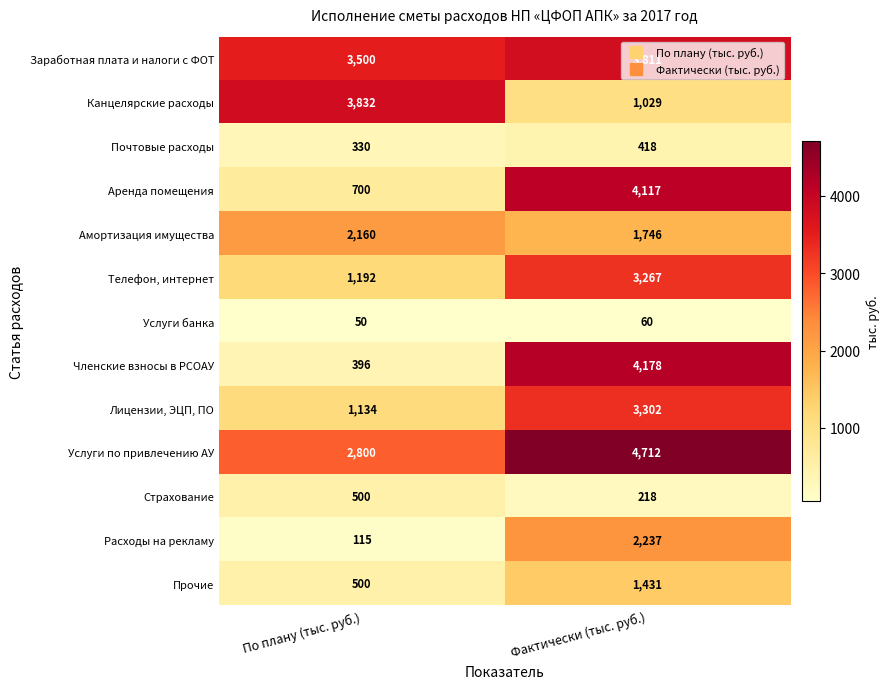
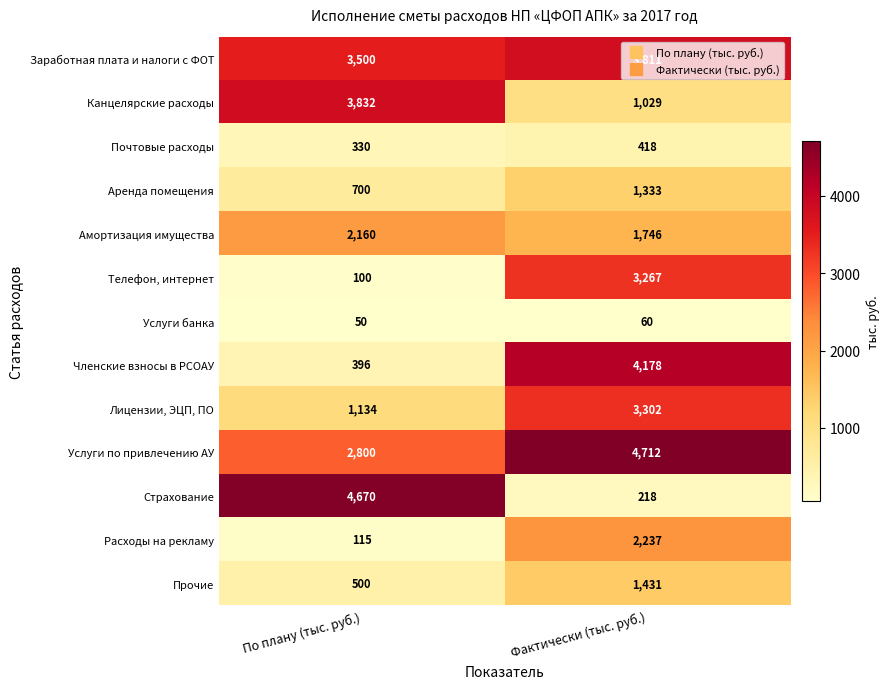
Аренда помещения, Фактически (тыс. руб.): 4,117 -> 1,333
Телефон, интернет, По плану (тыс. руб.): 1,192 -> 100
Страхование, По плану (тыс. руб.): 500 -> 4,670
